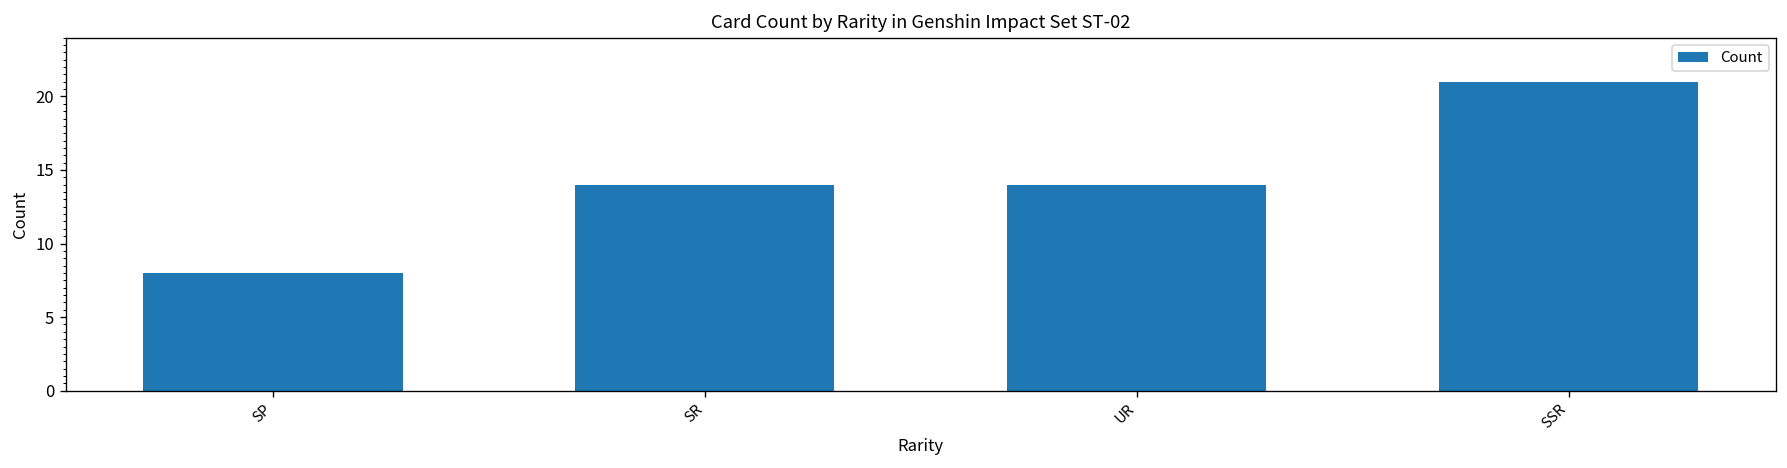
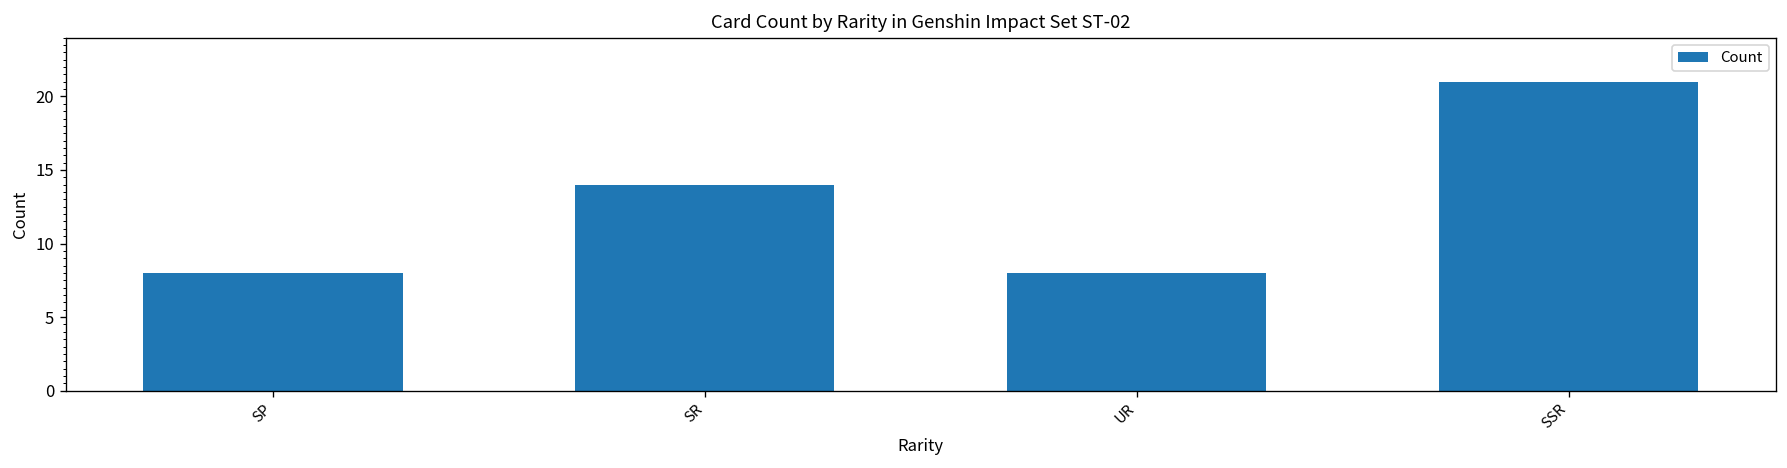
UR: 14 -> 8
